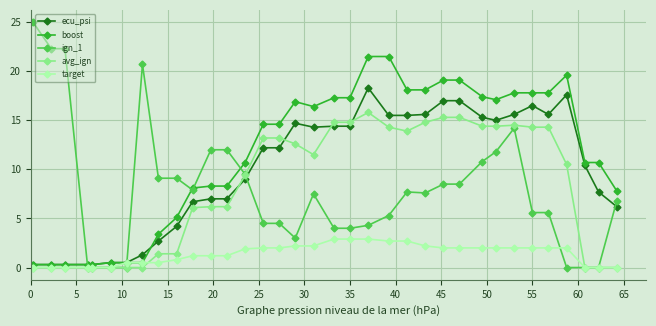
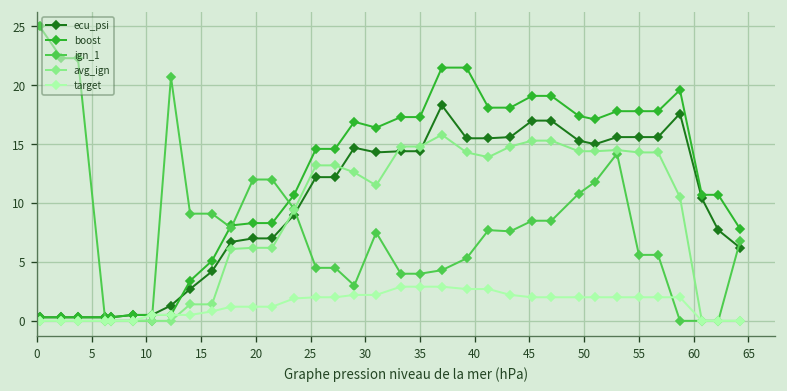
ecu_psi, 55: 17 -> 16
